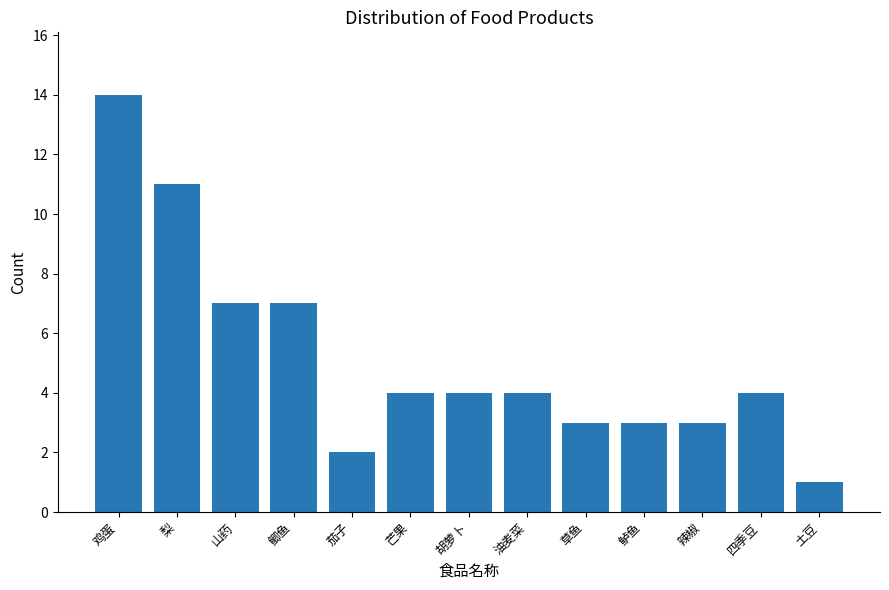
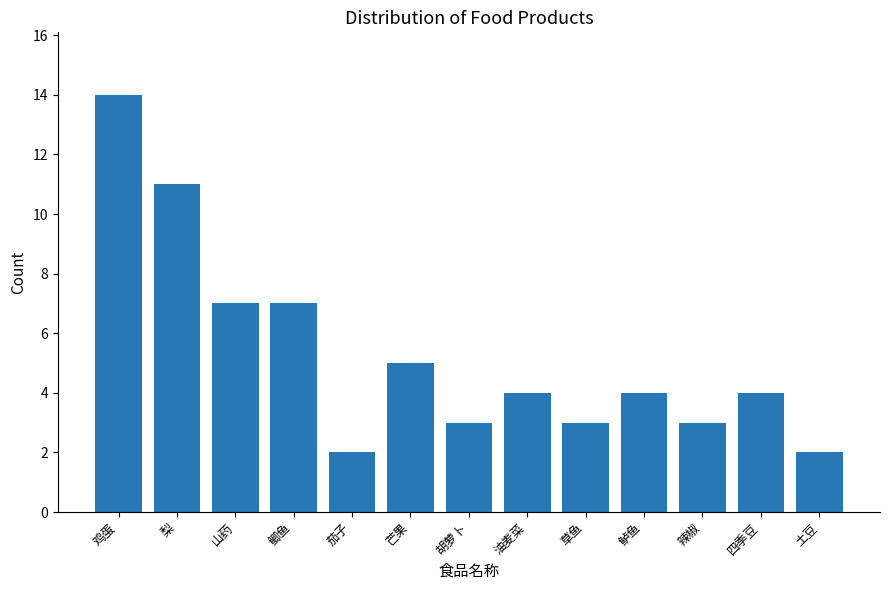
芒果: 4 -> 5
胡萝卜: 4 -> 3
鲈鱼: 3 -> 4
土豆: 1 -> 2
